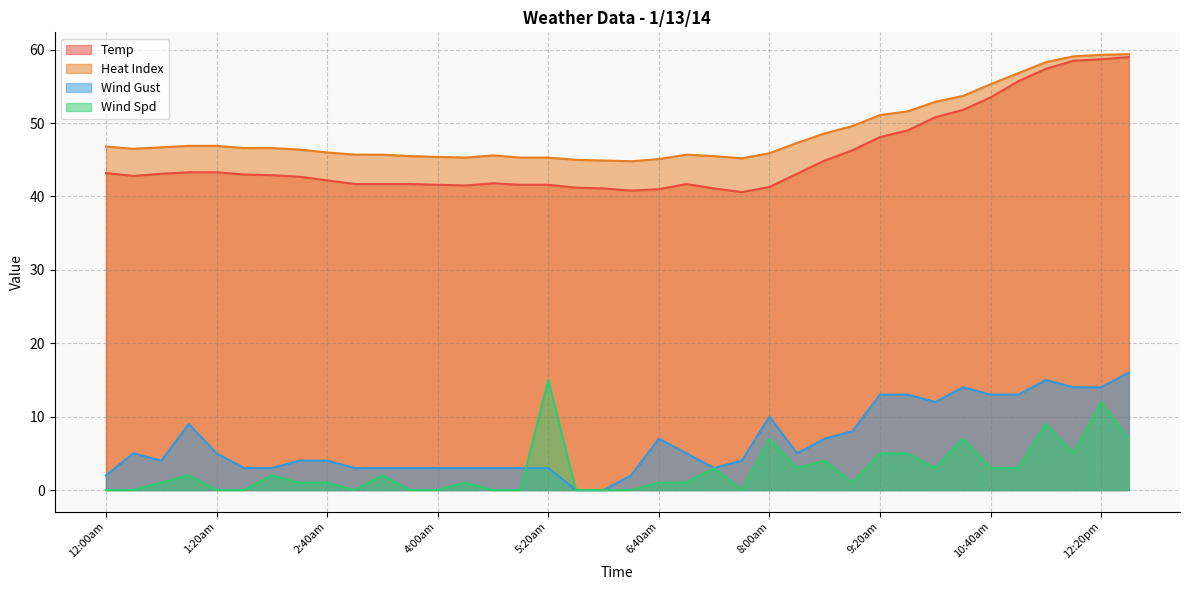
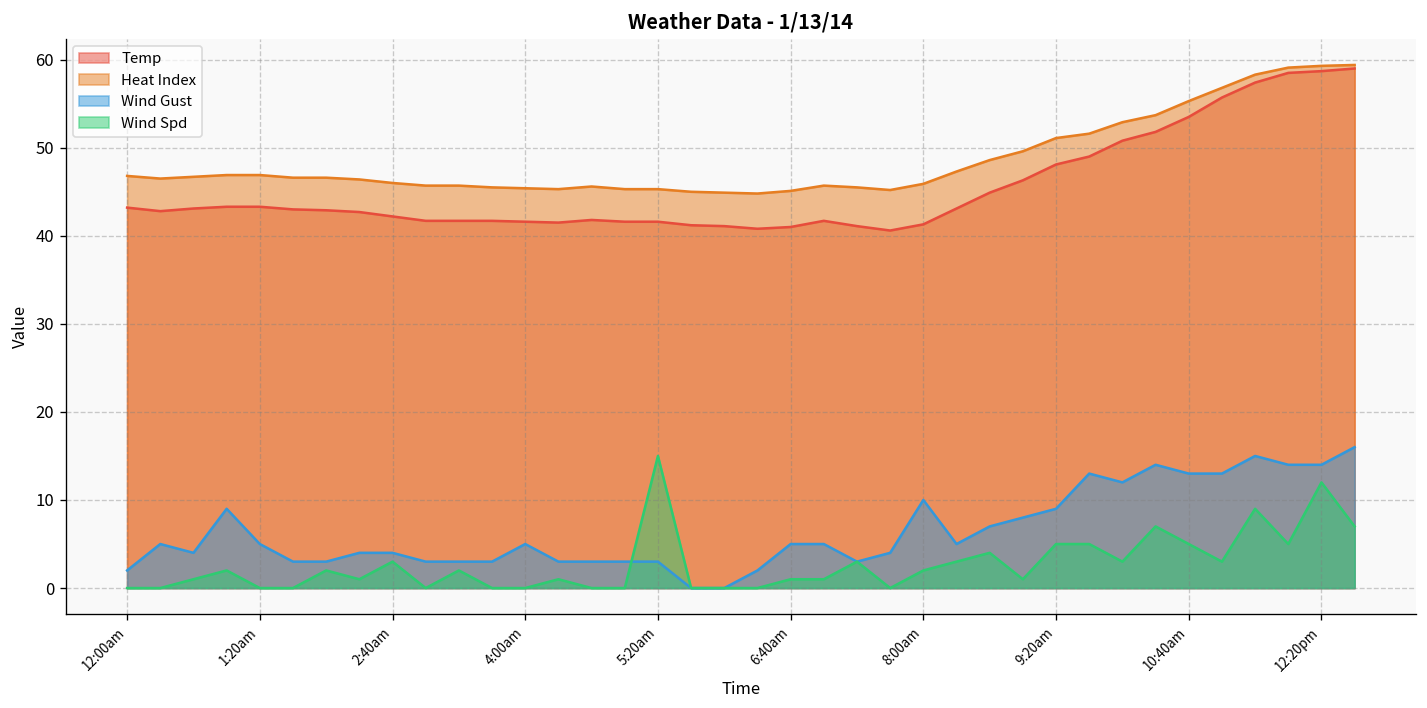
Wind Spd, 2:40am: 1 -> 3
Wind Gust, 4:00am: 3 -> 5
Wind Gust, 6:40am: 7 -> 5
Wind Spd, 8:00am: 7 -> 2
Wind Gust, 9:20am: 13 -> 9
Wind Spd, 10:40am: 3 -> 5
